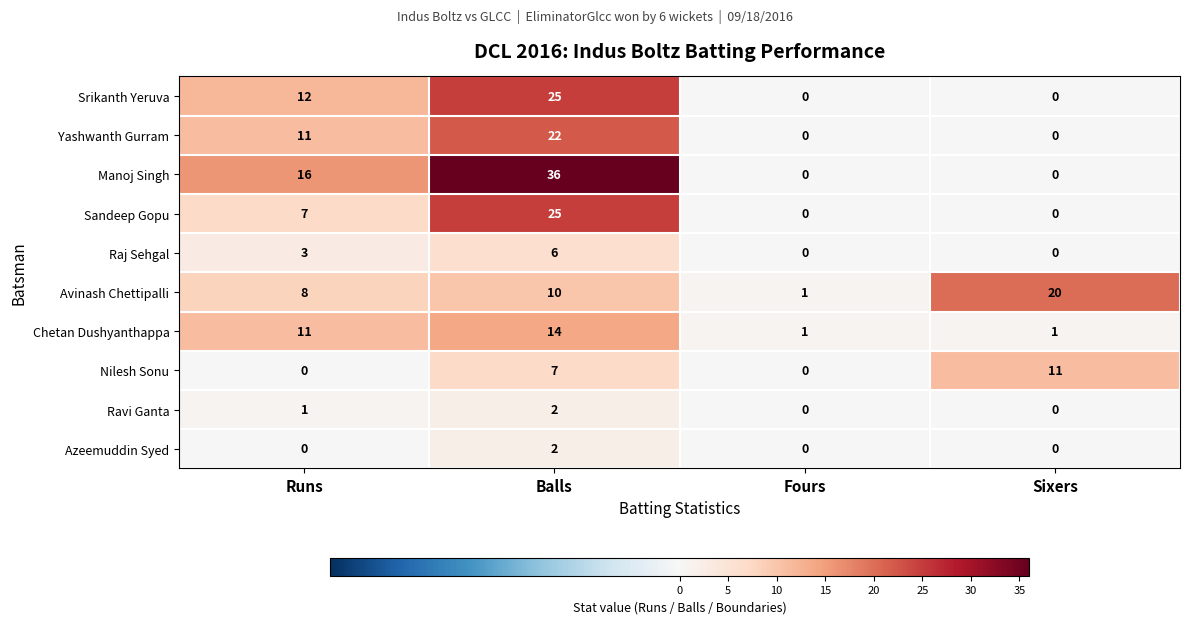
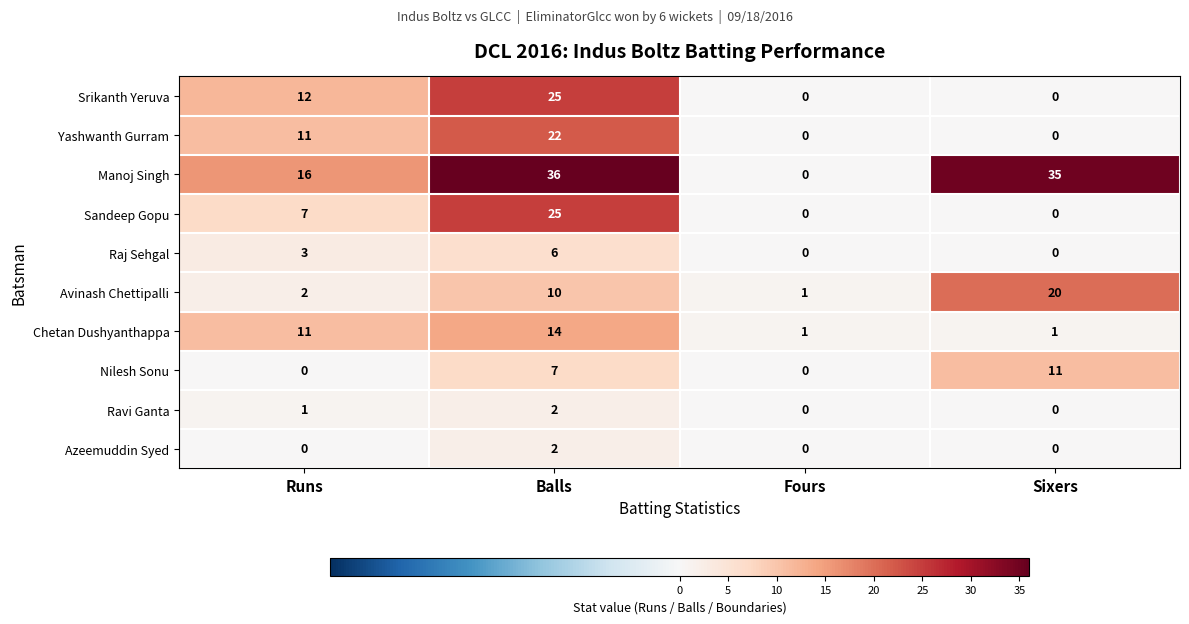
Manoj Singh, Sixers: 0 -> 35
Avinash Chettipalli, Runs: 8 -> 2
